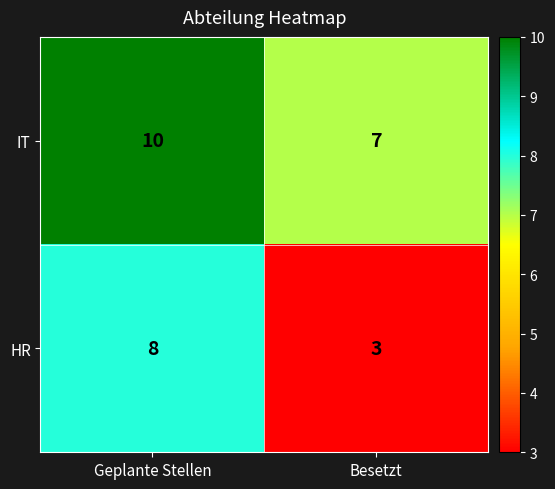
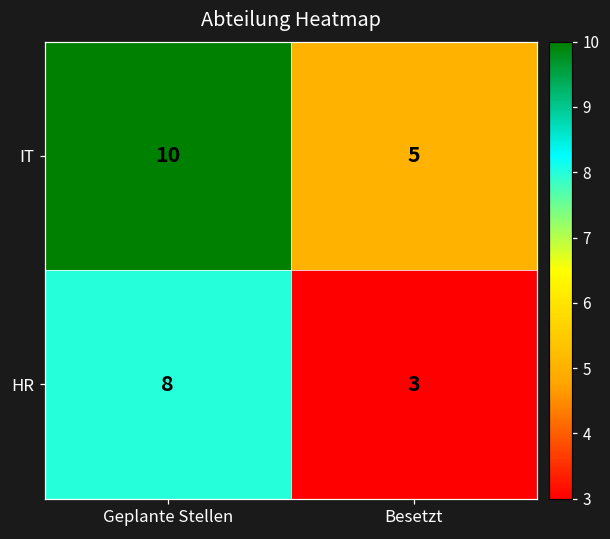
IT, Besetzt: 7 -> 5
